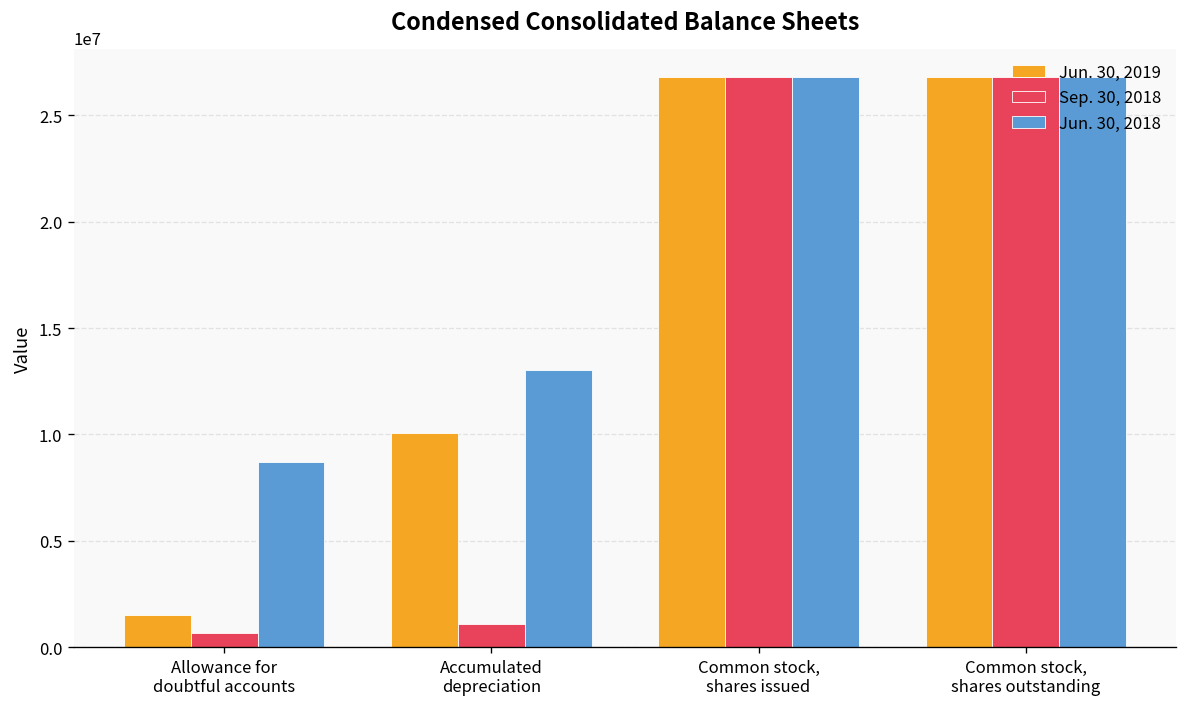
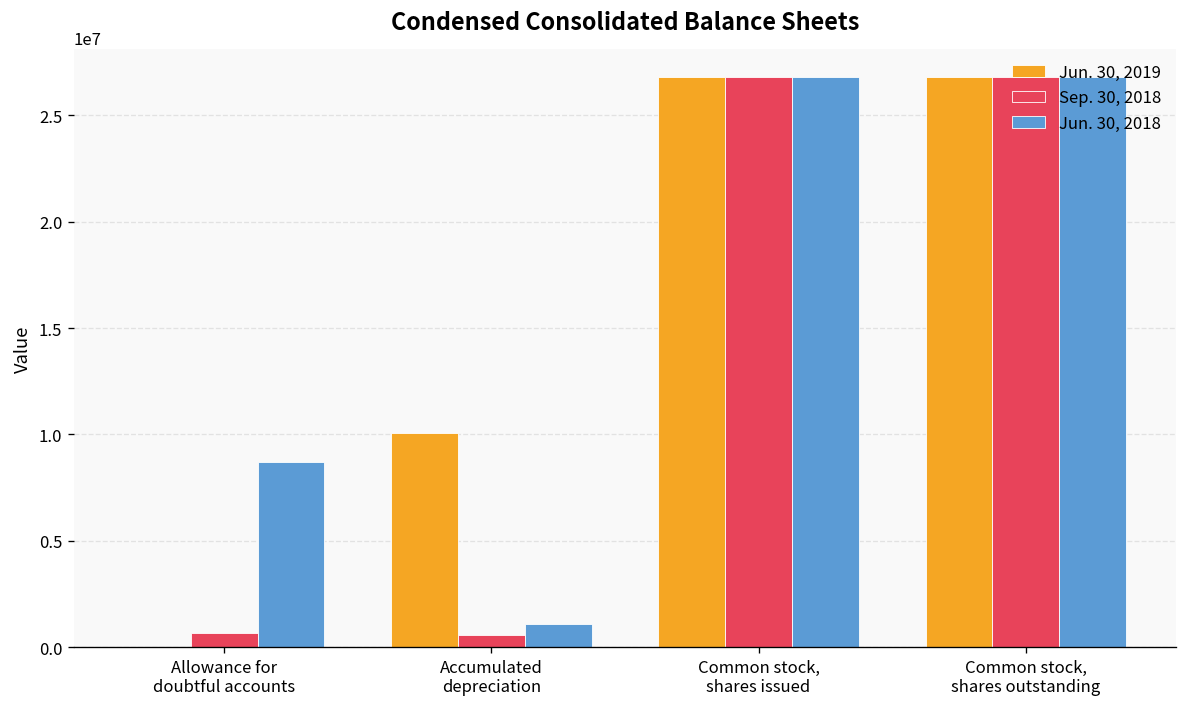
Jun. 30, 2019, Allowance for doubtful accounts: 1500000 -> 0
Sep. 30, 2018, Accumulated depreciation: 1100000 -> 600000
Jun. 30, 2018, Accumulated depreciation: 13000000 -> 1100000
